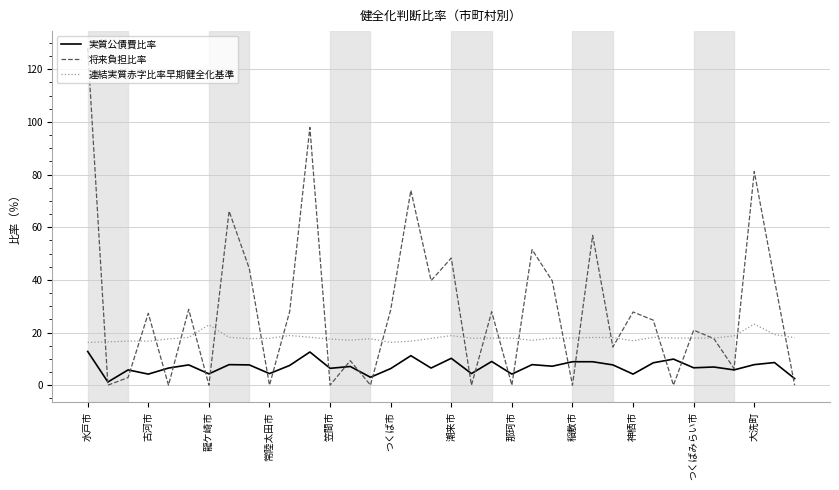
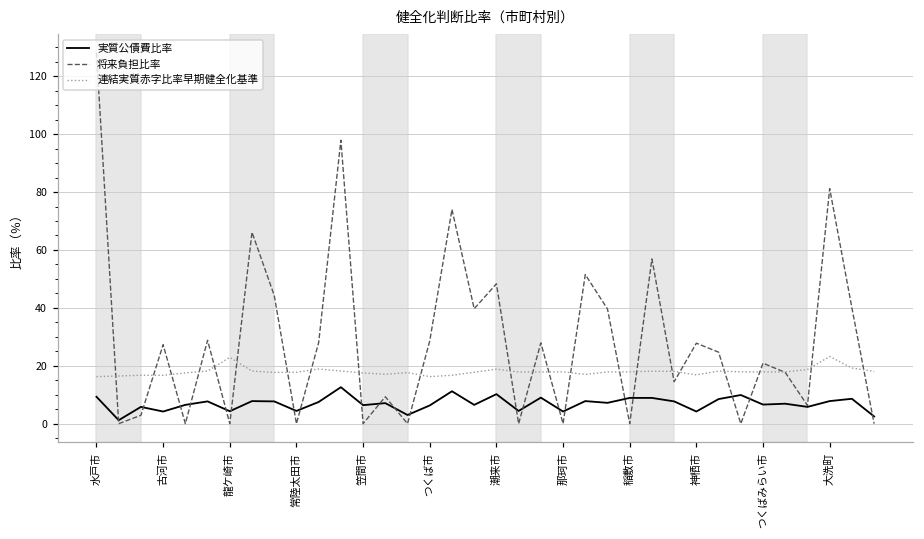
実質公債費比率, 水戸市: 13 -> 9
